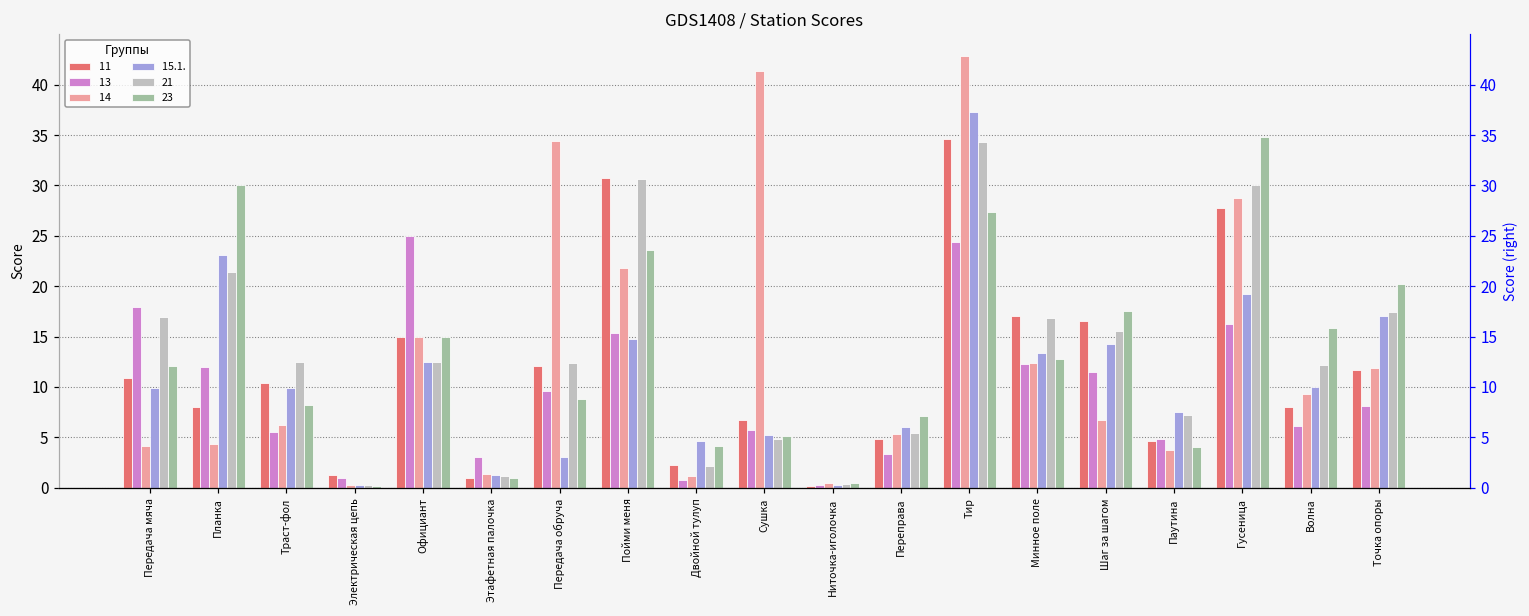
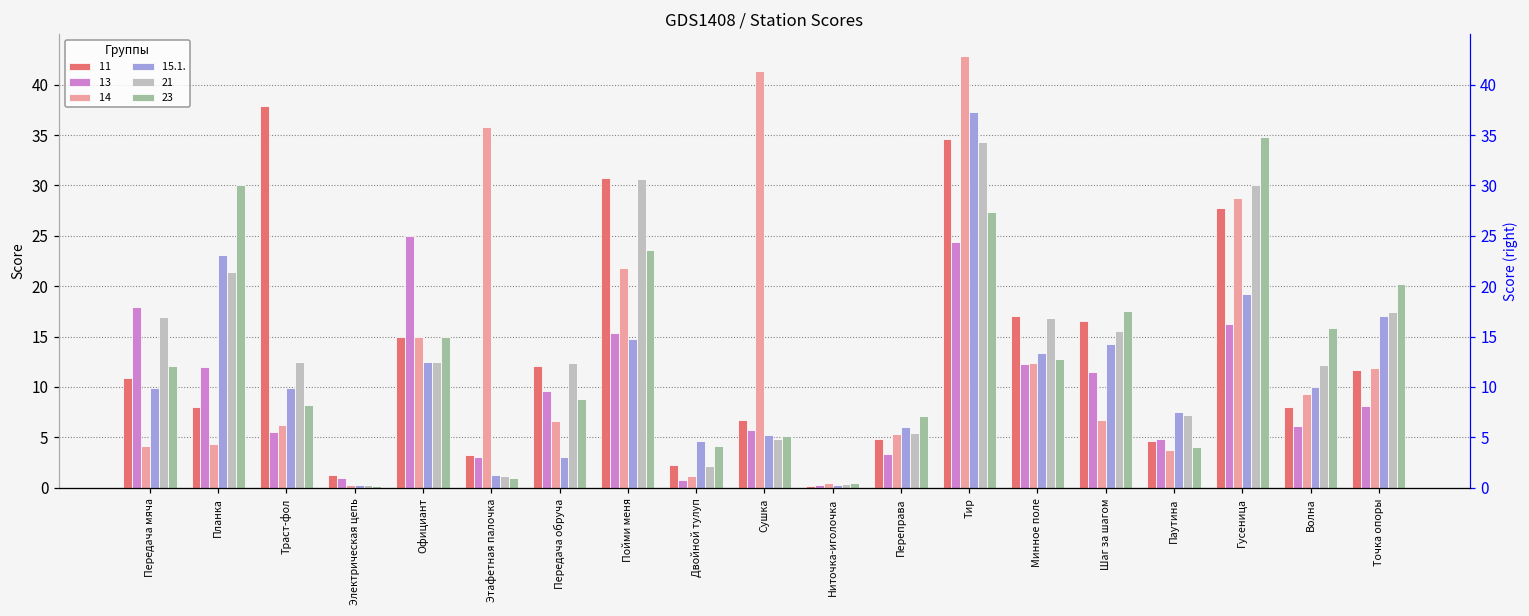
11, Траст-фол: 10 -> 38
11, Этафетная палочка: 1 -> 3
14, Этафетная палочка: 1 -> 36
14, Передача обруча: 34 -> 7
